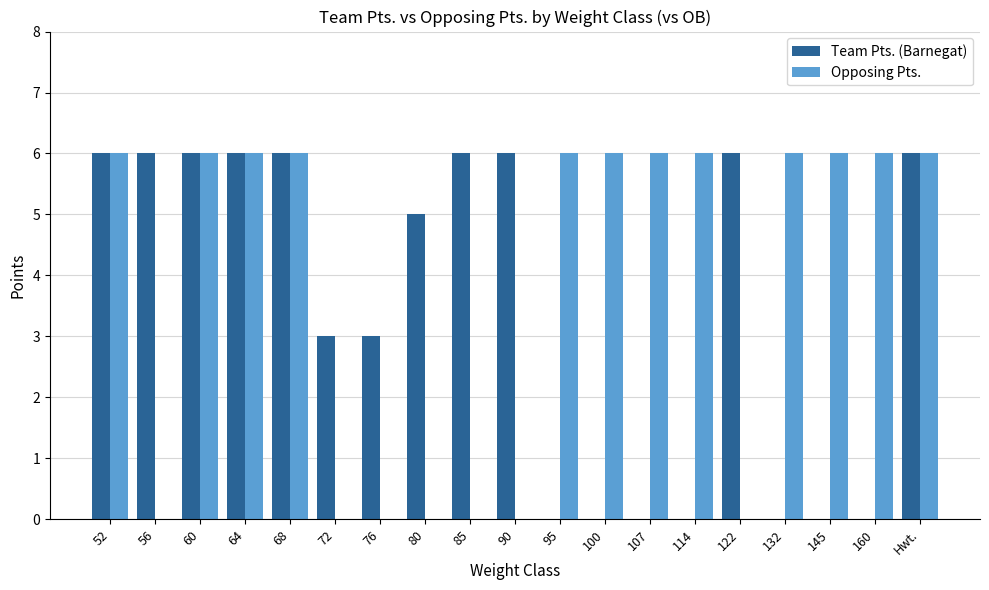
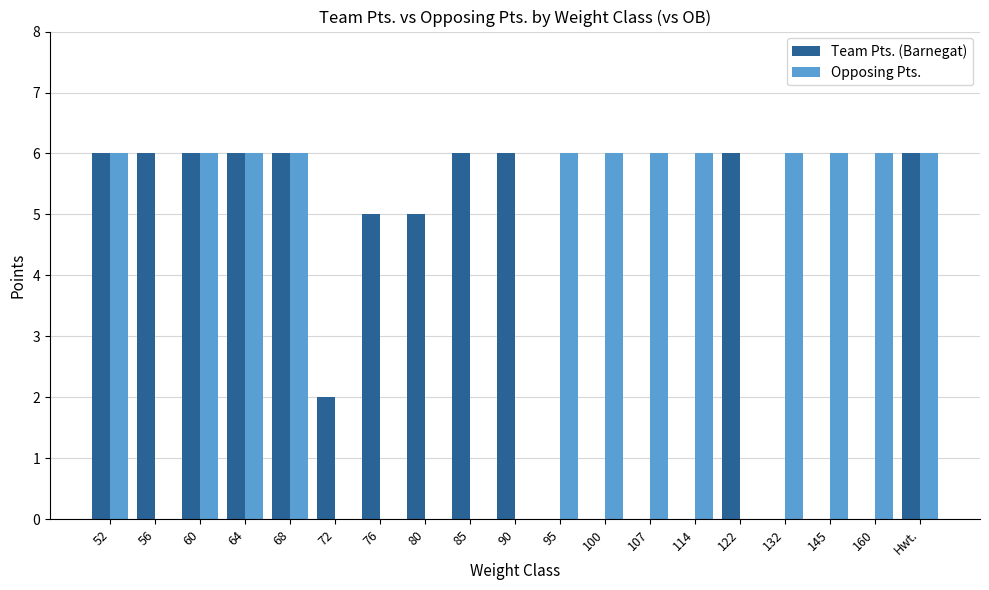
Team Pts. (Barnegat), 72: 3 -> 2
Team Pts. (Barnegat), 76: 3 -> 5
